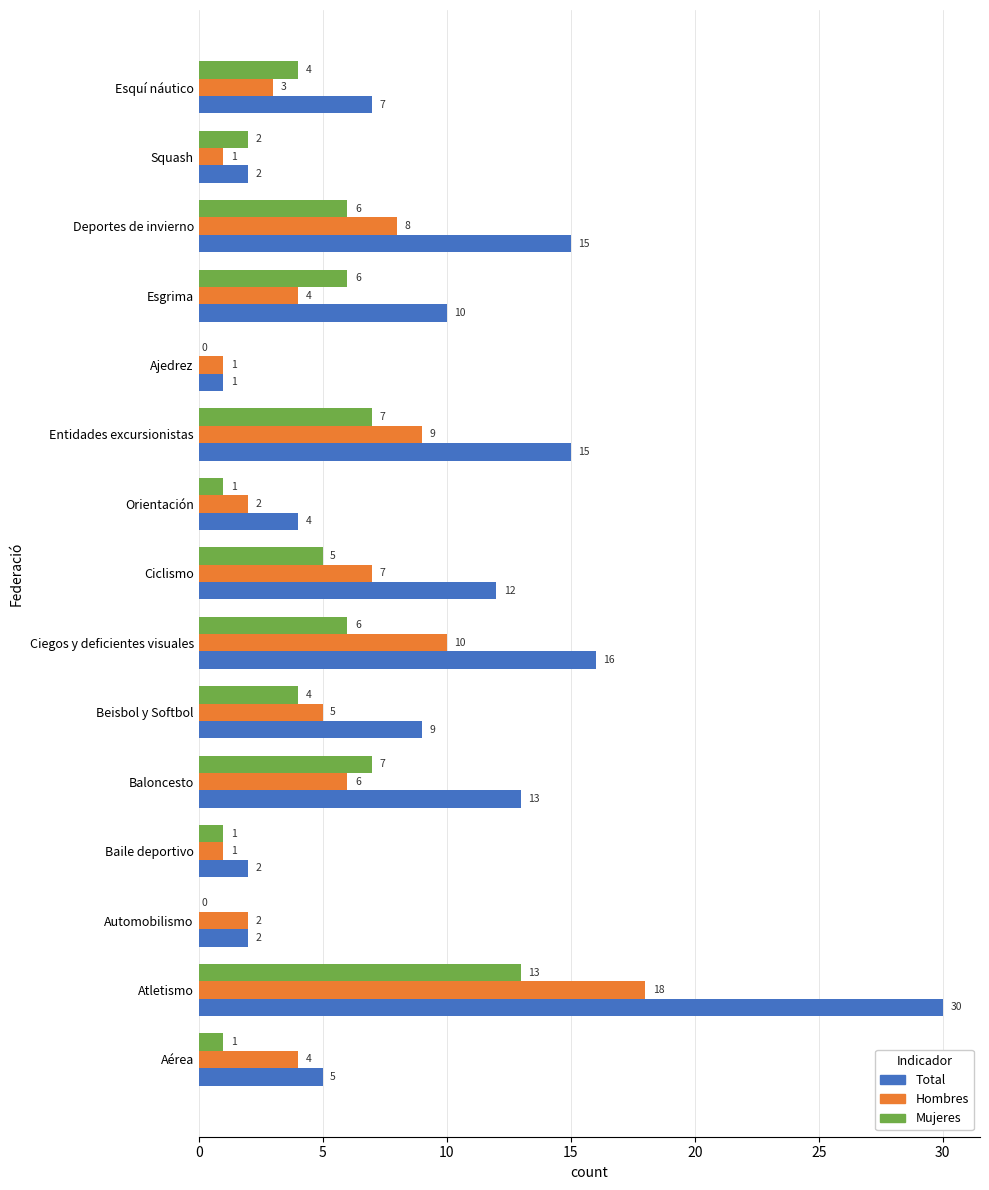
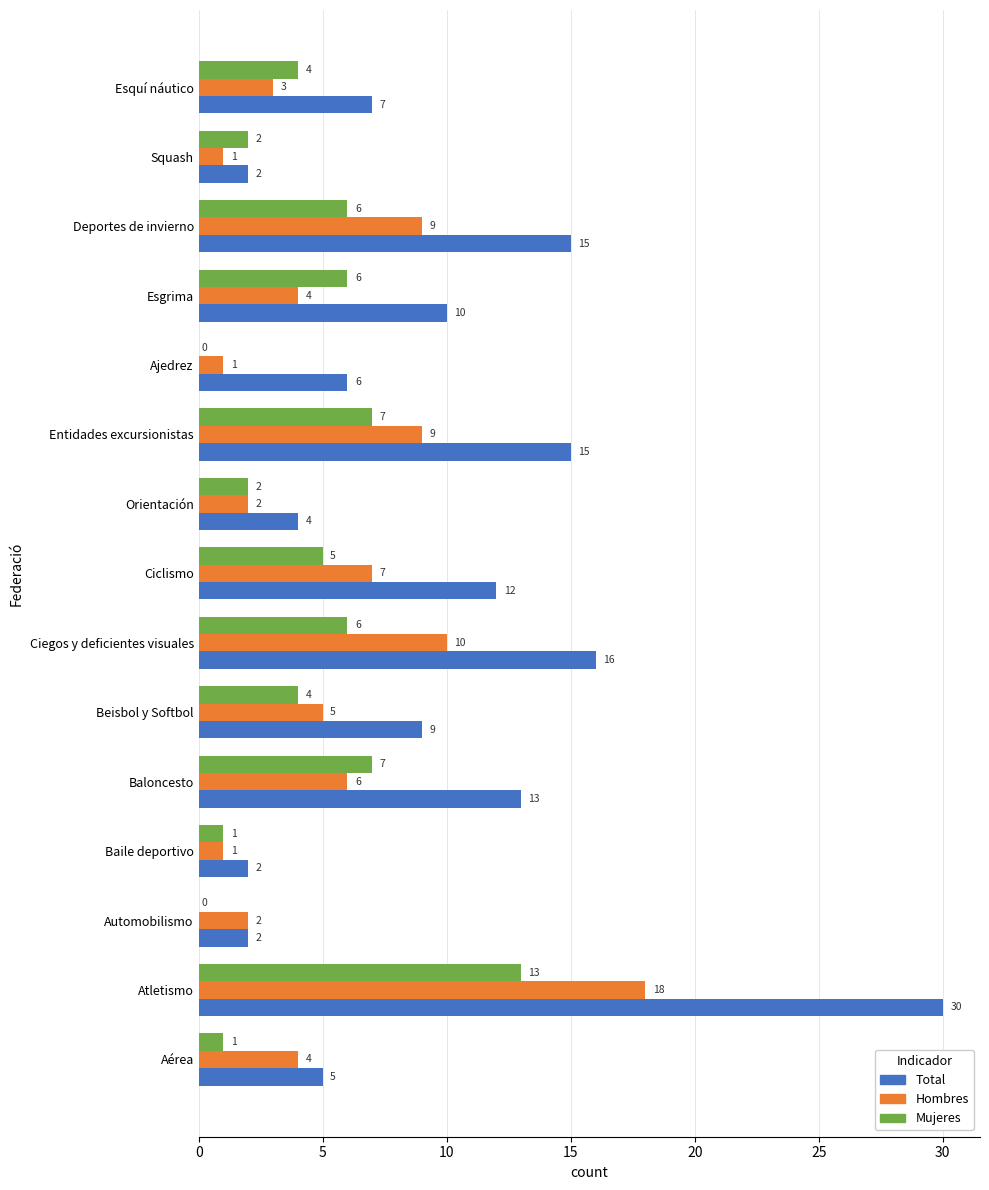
Hombres, Deportes de invierno: 8 -> 9
Total, Ajedrez: 1 -> 6
Mujeres, Orientación: 1 -> 2
